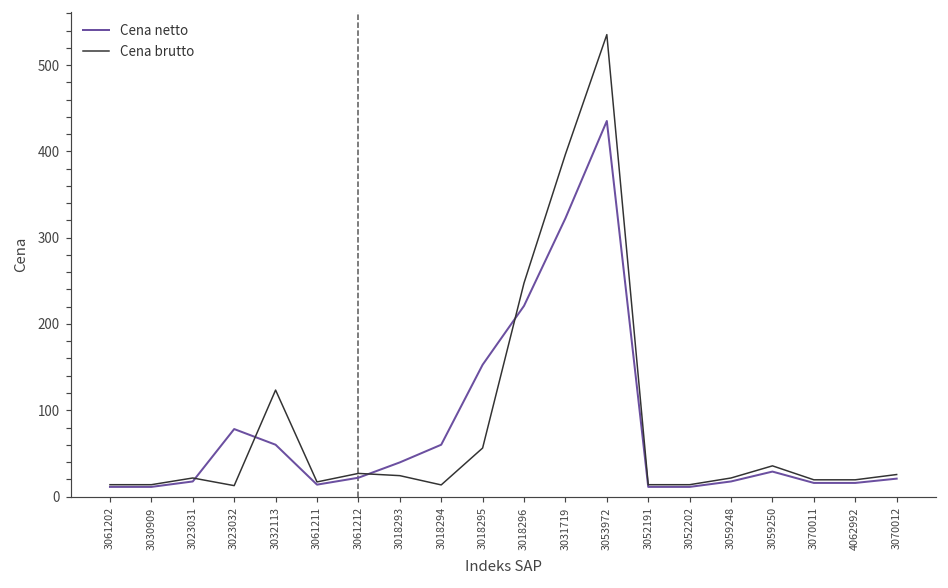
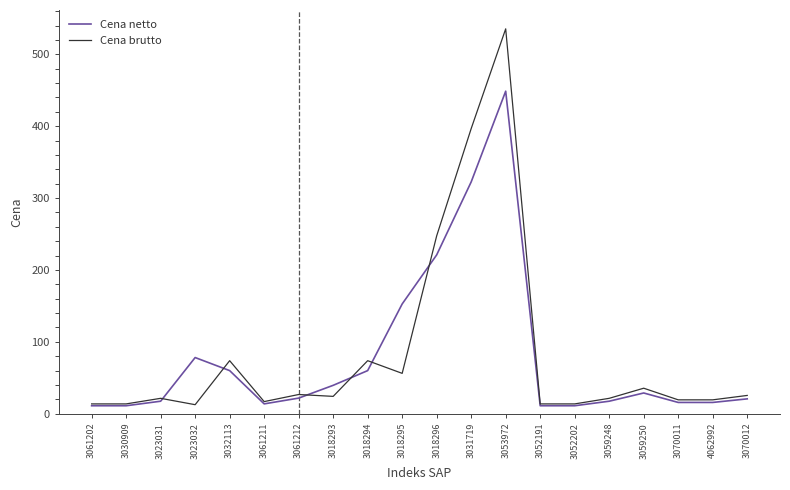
Cena brutto, 3032113: 120 -> 70
Cena brutto, 3018294: 10 -> 70
Cena netto, 3053972: 440 -> 450
